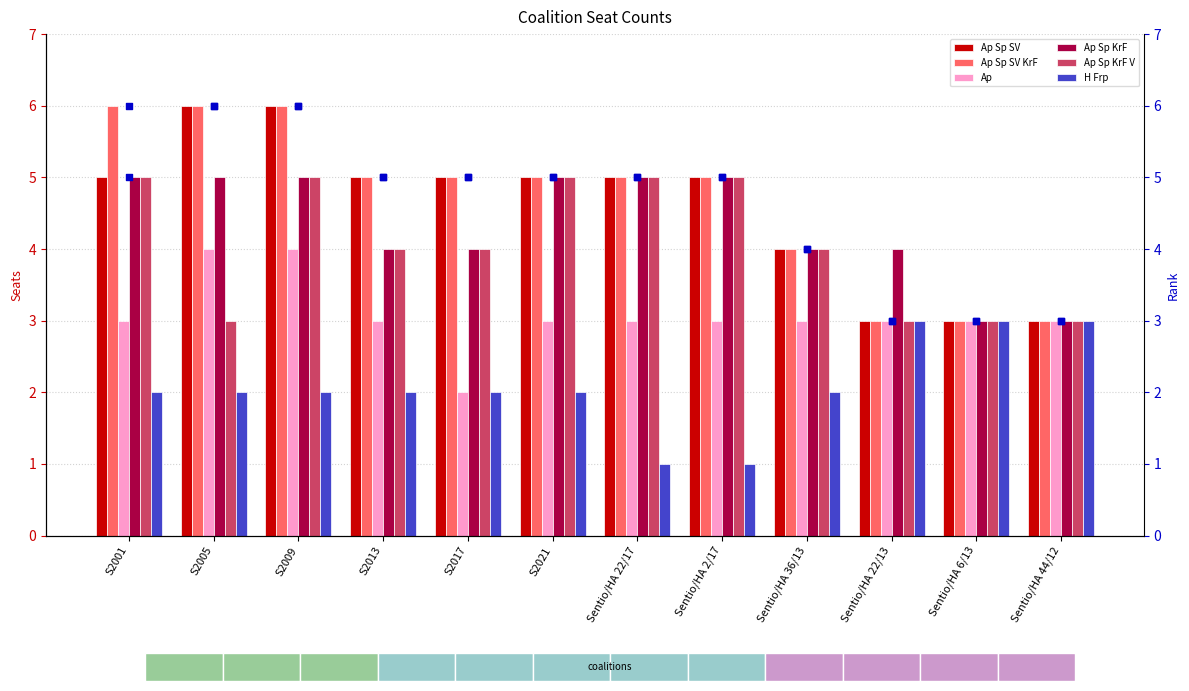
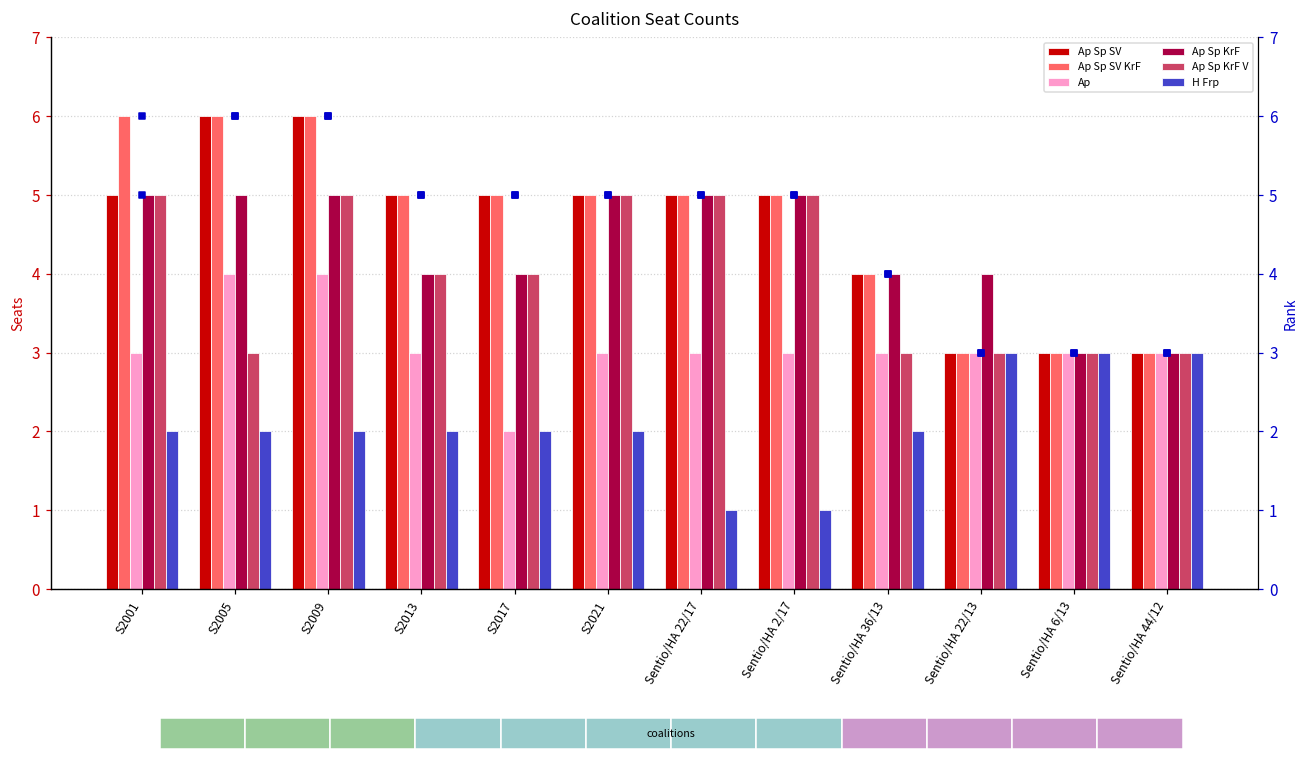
Ap Sp KrF V, Sentio/HA 36/13: 4 -> 3
